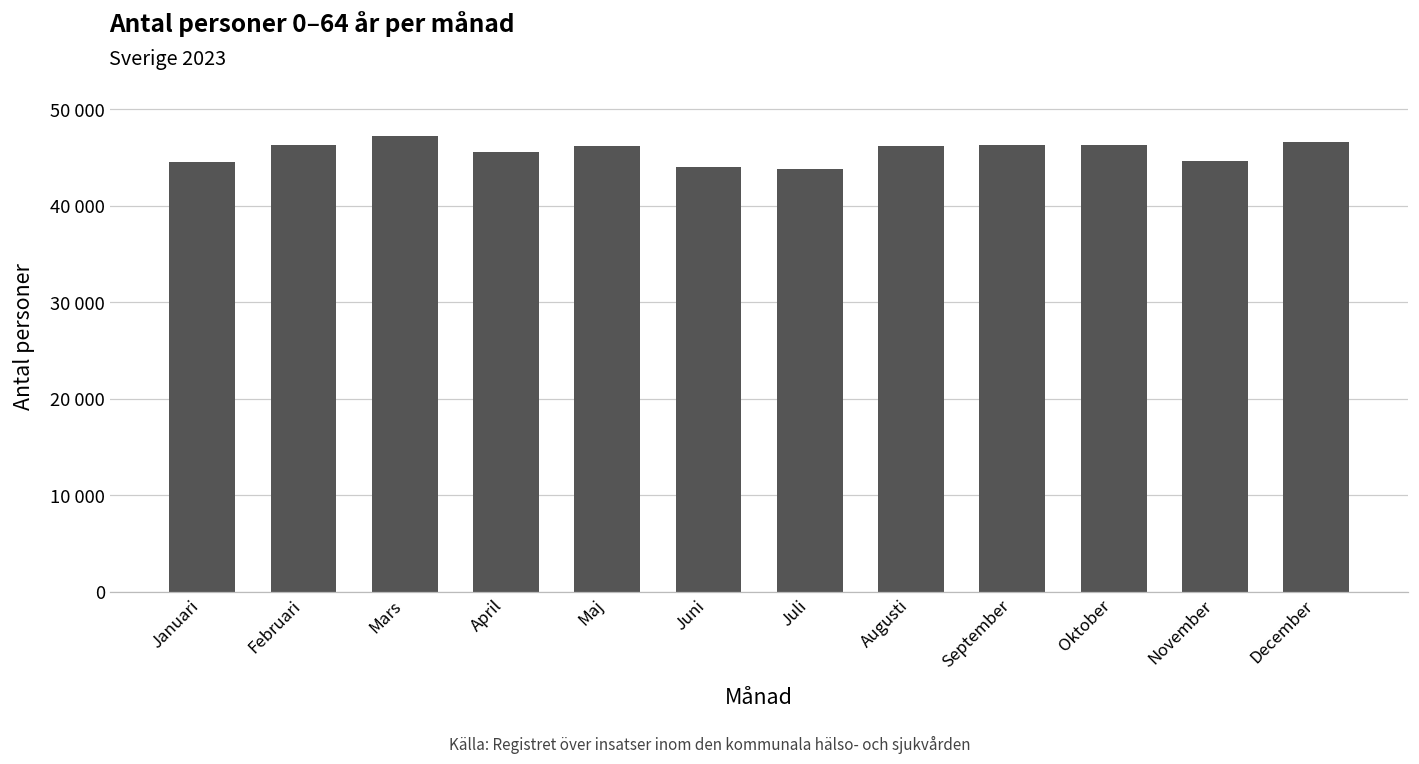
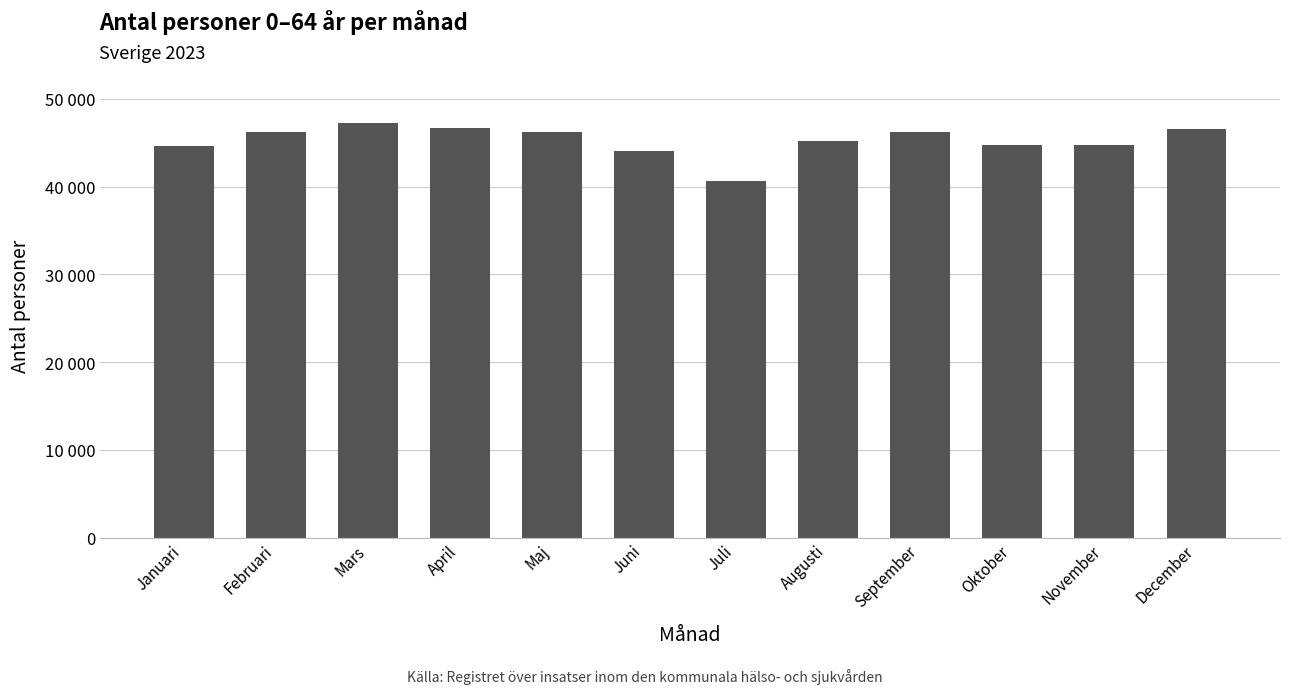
April: 46000 -> 47000
Juli: 44000 -> 41000
Augusti: 46000 -> 45000
Oktober: 46000 -> 45000
